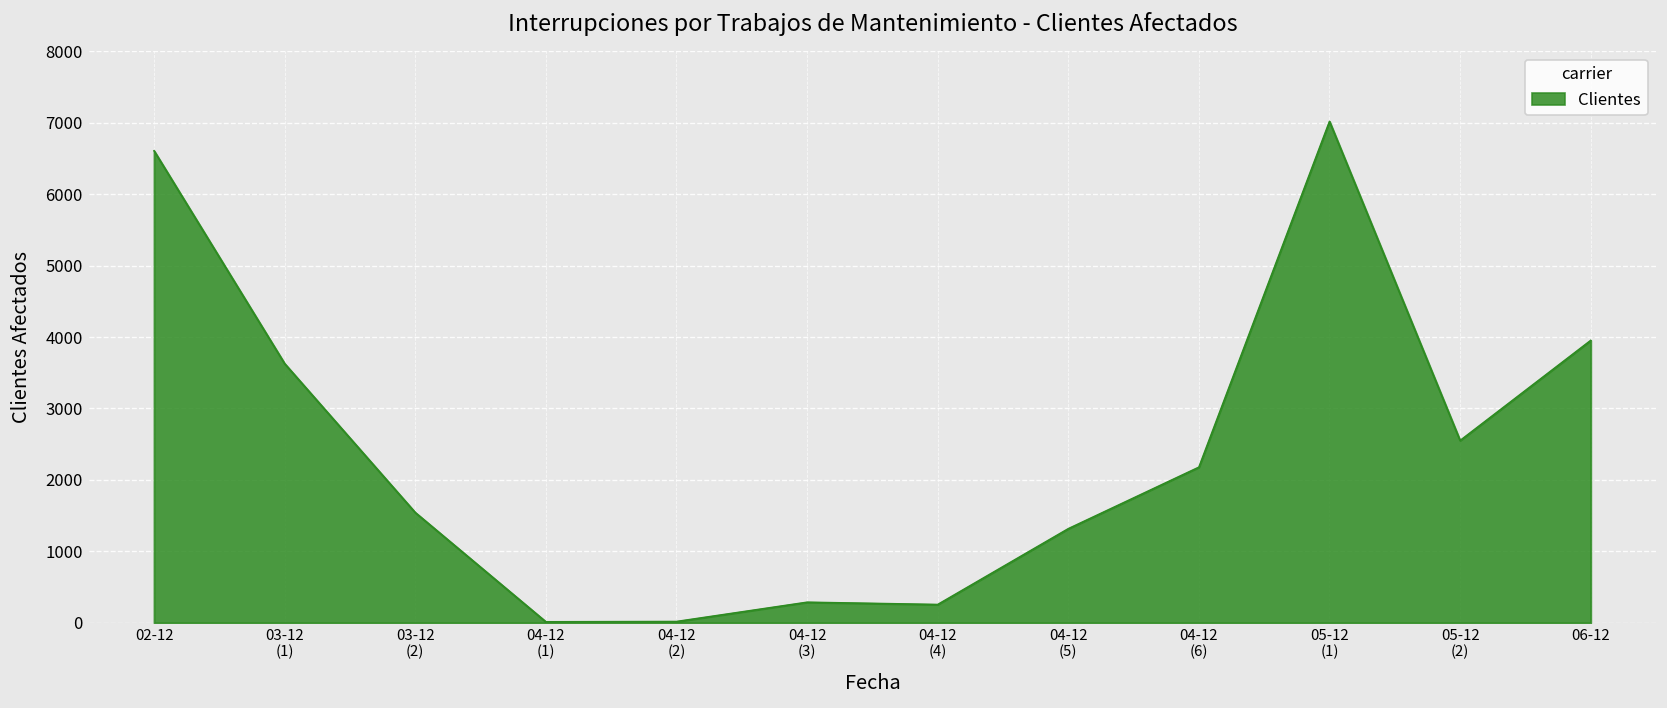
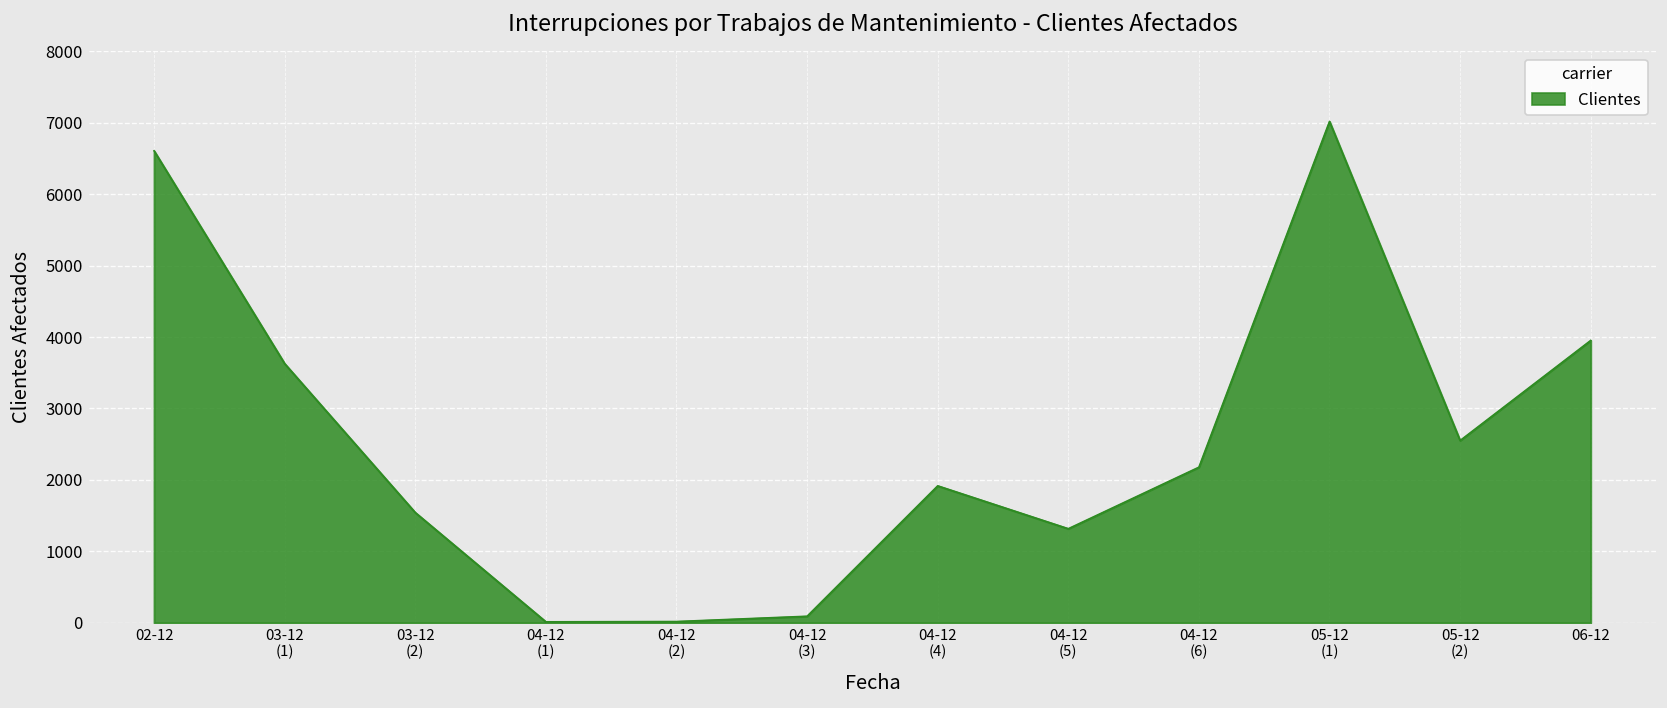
04-12 (3): 300 -> 100
04-12 (4): 300 -> 1900
